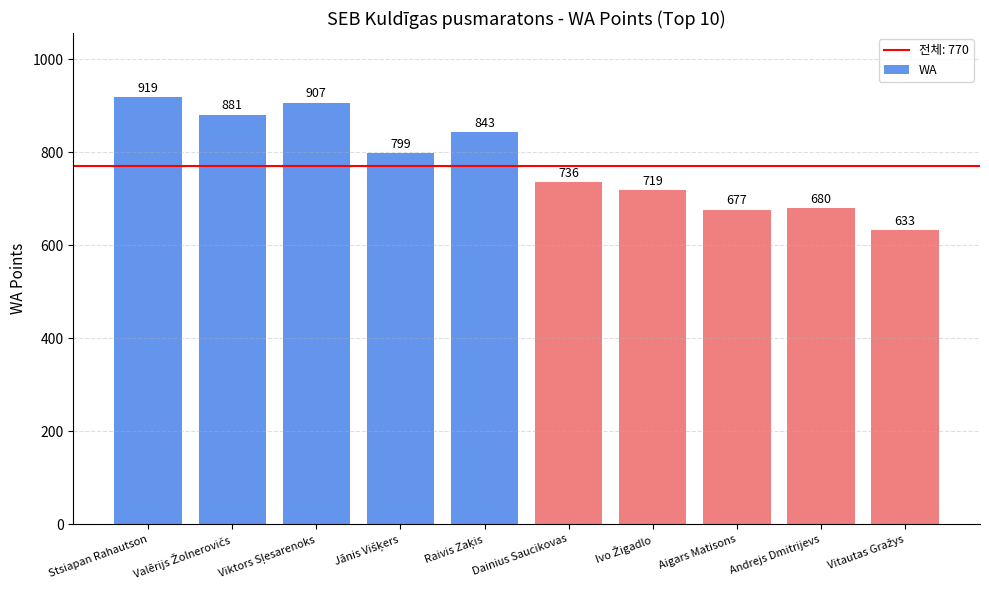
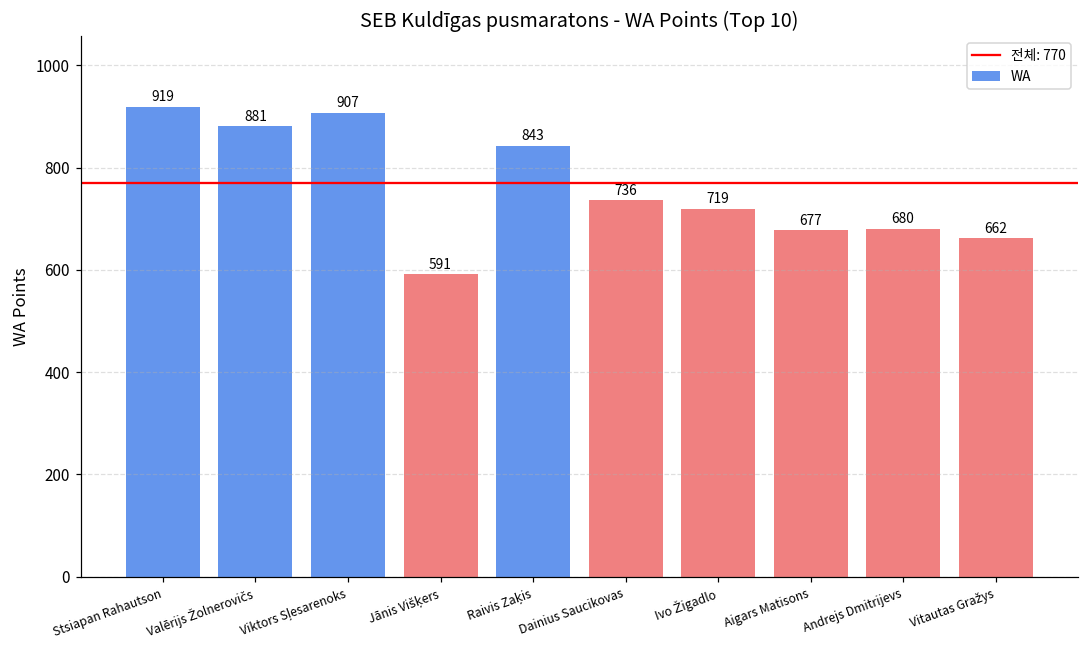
Jānis Višķers: 799 -> 591
Vitautas Gražys: 633 -> 662
